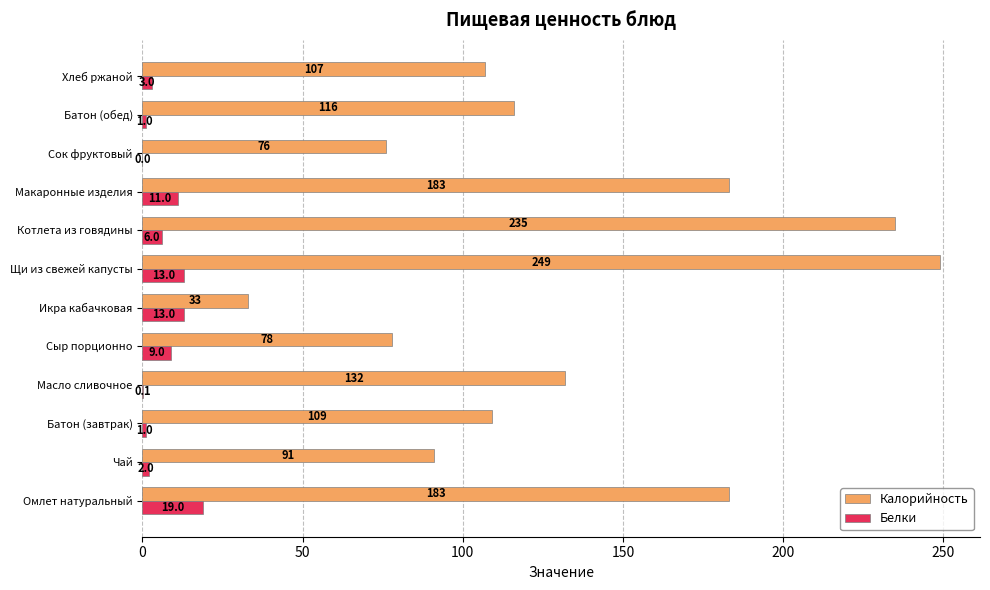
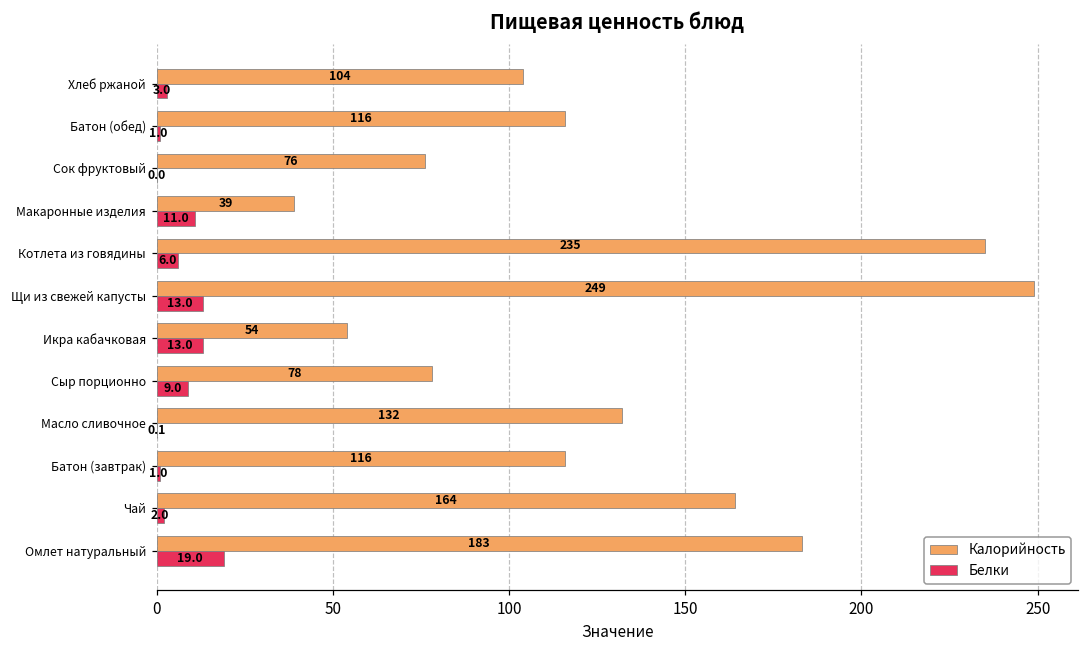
Калорийность, Хлеб ржаной: 107 -> 104
Калорийность, Макаронные изделия: 183 -> 39
Калорийность, Икра кабачковая: 33 -> 54
Калорийность, Батон (завтрак): 109 -> 116
Калорийность, Чай: 91 -> 164
